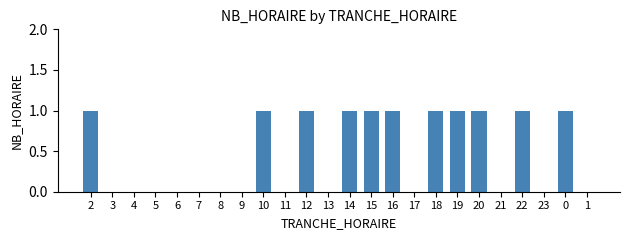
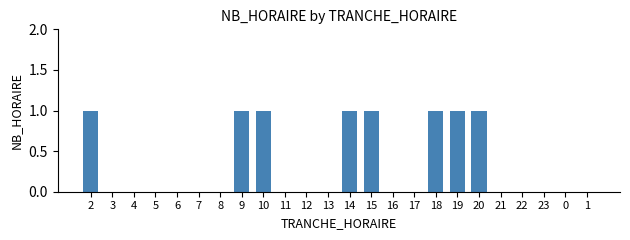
9: 0 -> 1
12: 1 -> 0
16: 1 -> 0
22: 1 -> 0
0: 1 -> 0
